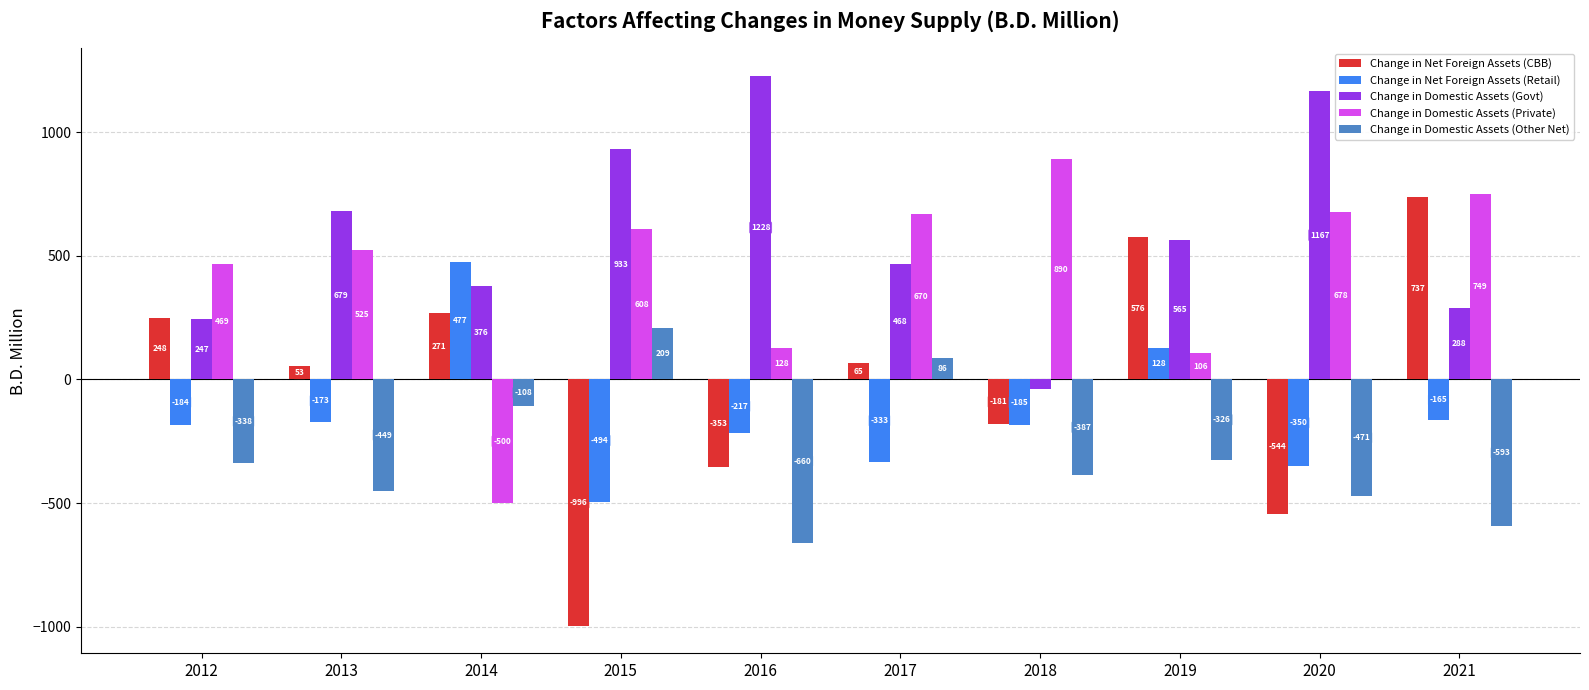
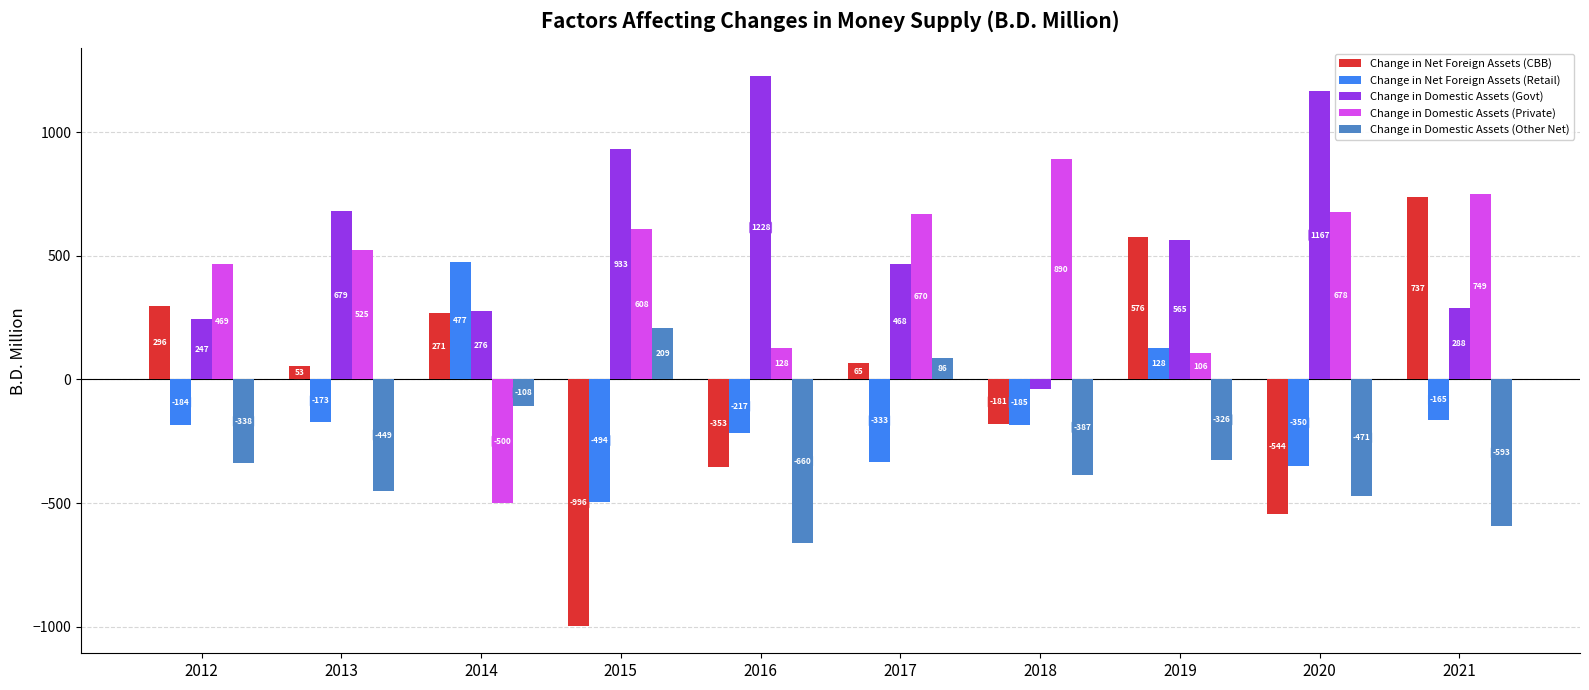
Change in Net Foreign Assets (CBB), 2012: 248 -> 296
Change in Domestic Assets (Govt), 2014: 376 -> 276
